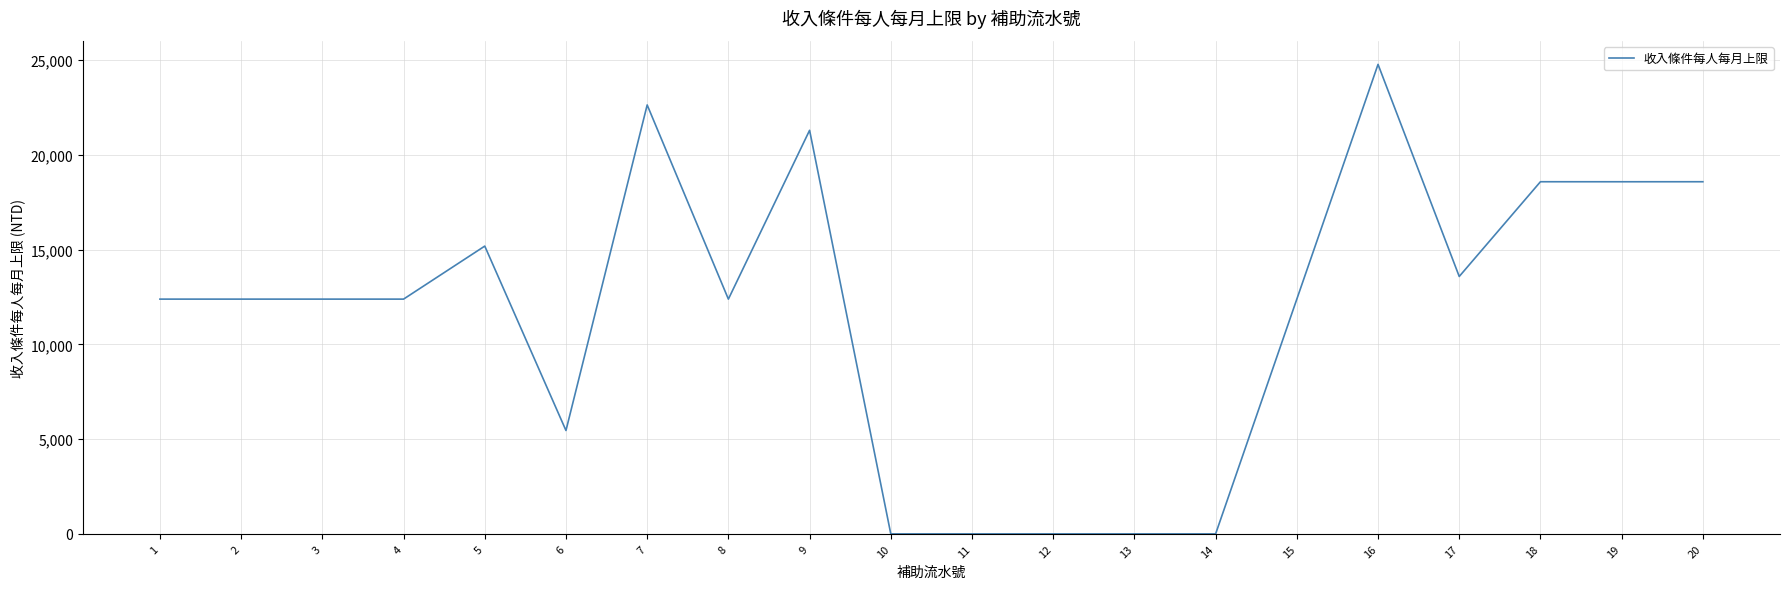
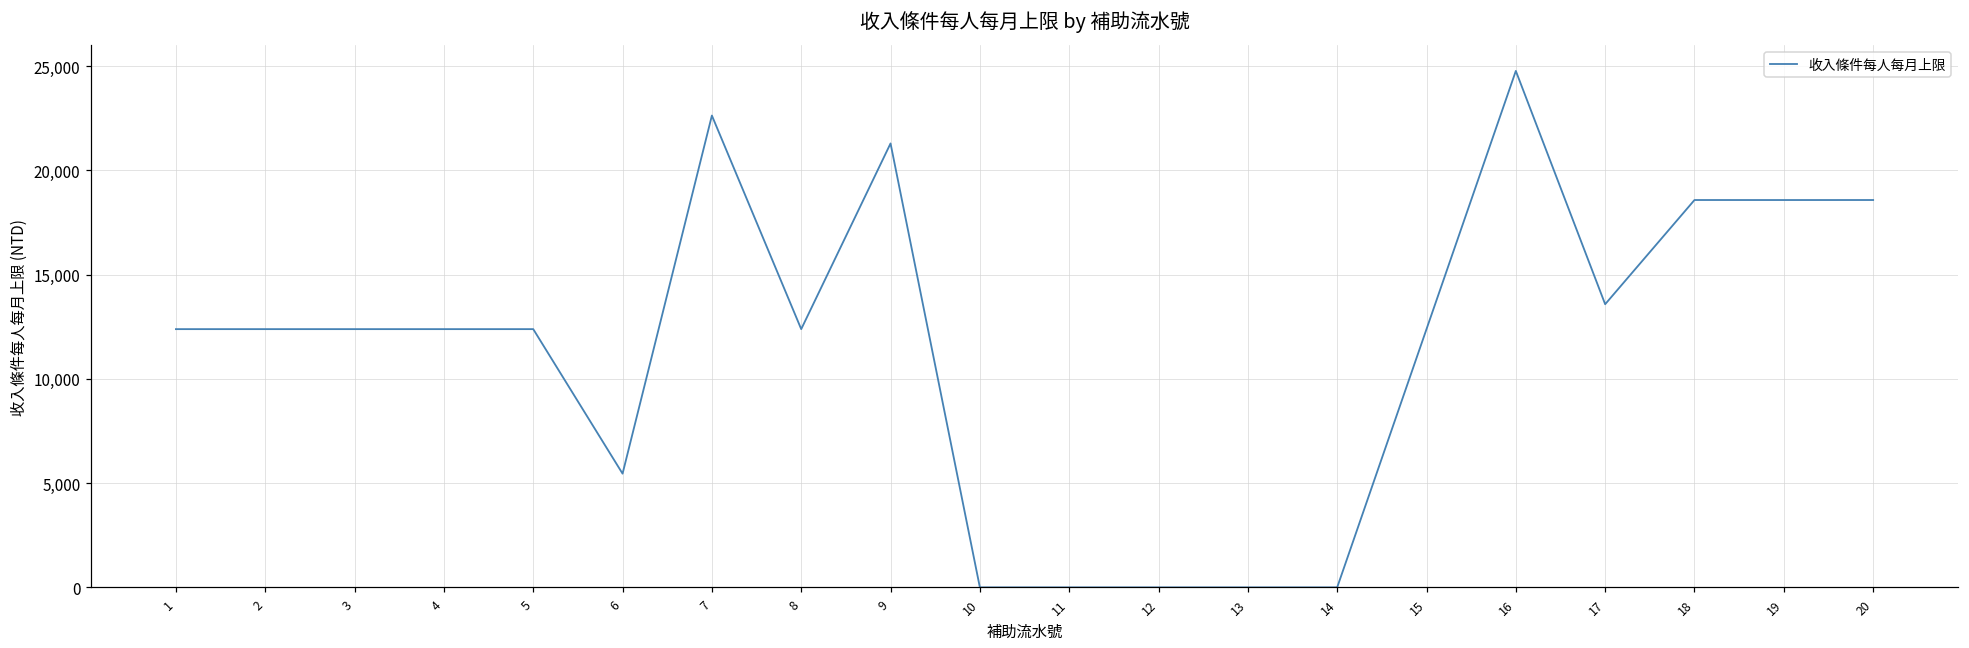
5: 15,200 -> 12,400
